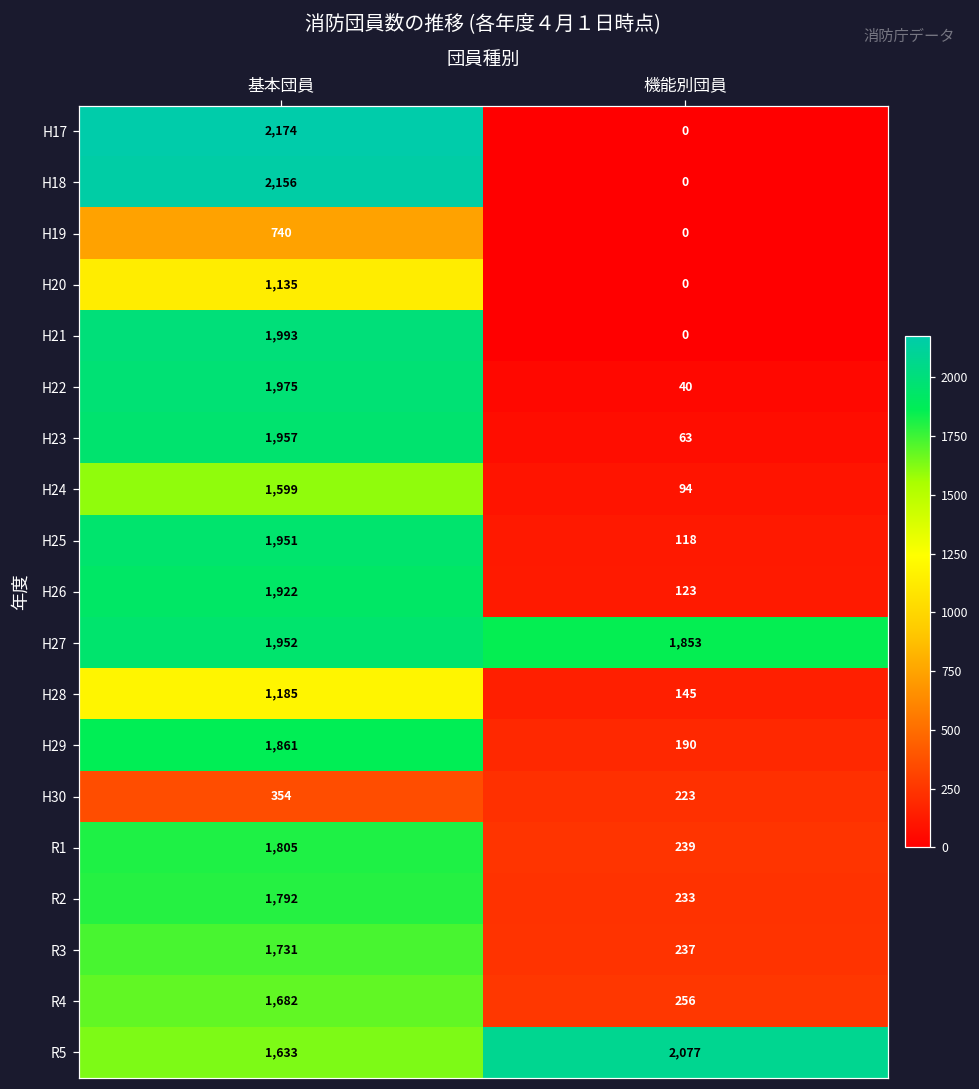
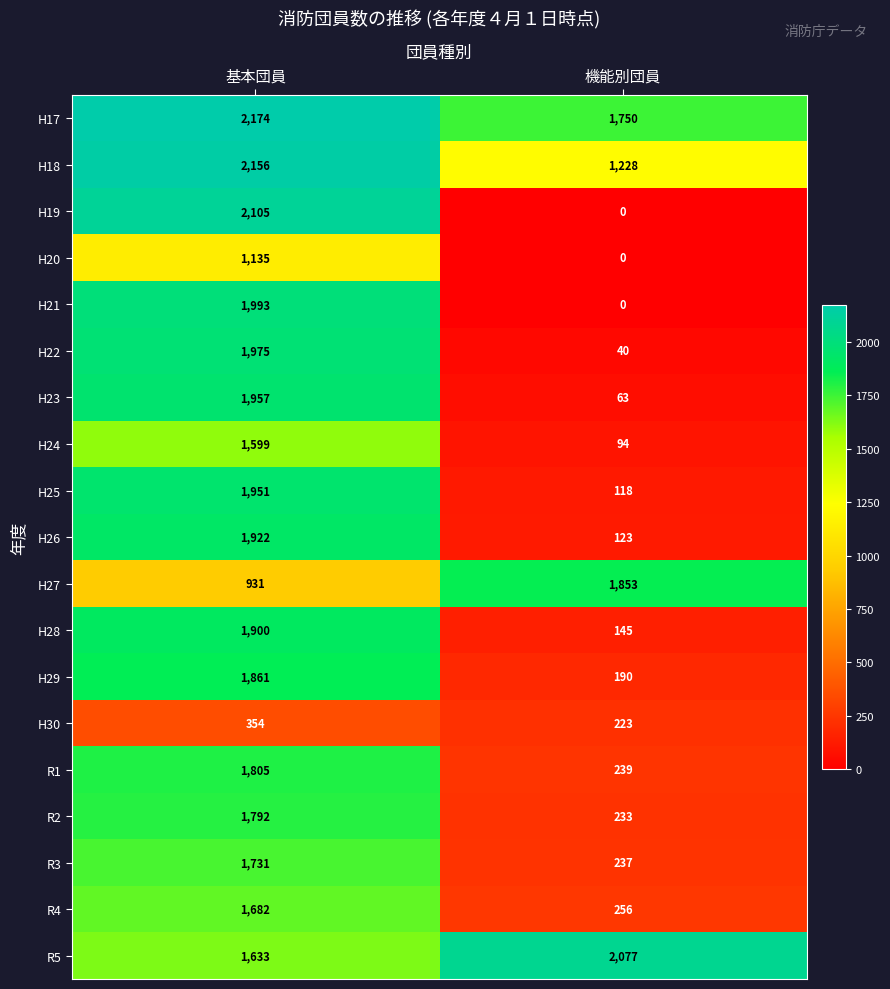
H17, 機能別団員: 0 -> 1,750
H18, 機能別団員: 0 -> 1,228
H19, 基本団員: 740 -> 2,105
H27, 基本団員: 1,952 -> 931
H28, 基本団員: 1,185 -> 1,900
